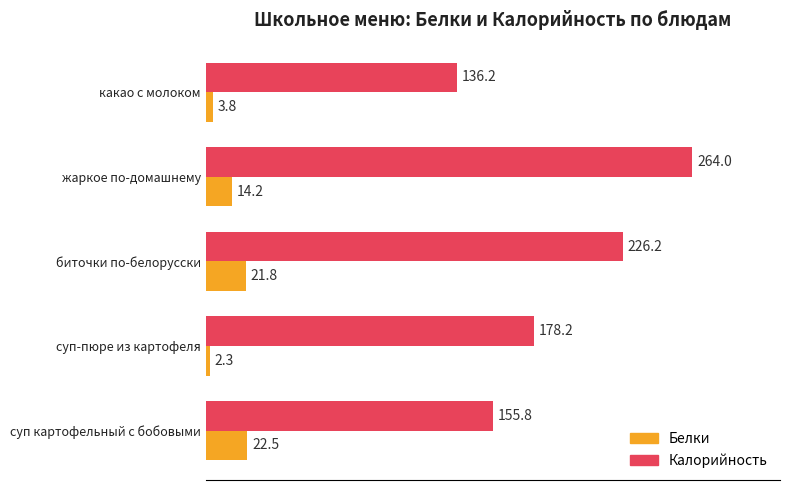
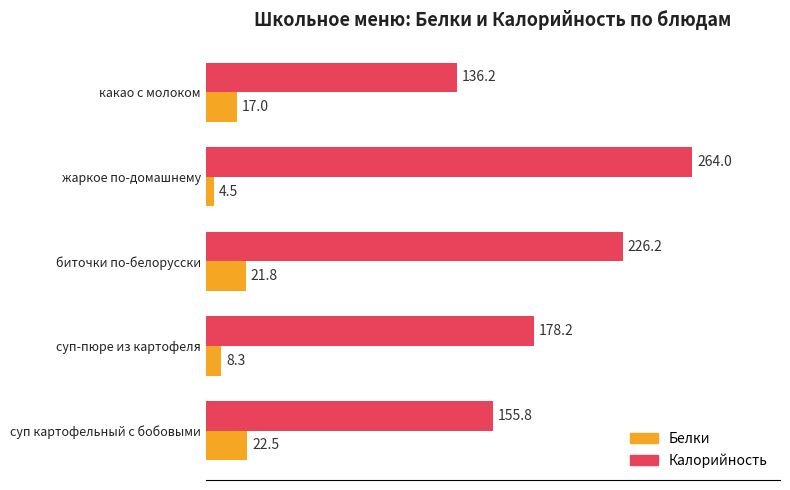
Белки, какао с молоком: 3.8 -> 17.0
Белки, жаркое по-домашнему: 14.2 -> 4.5
Белки, суп-пюре из картофеля: 2.3 -> 8.3
